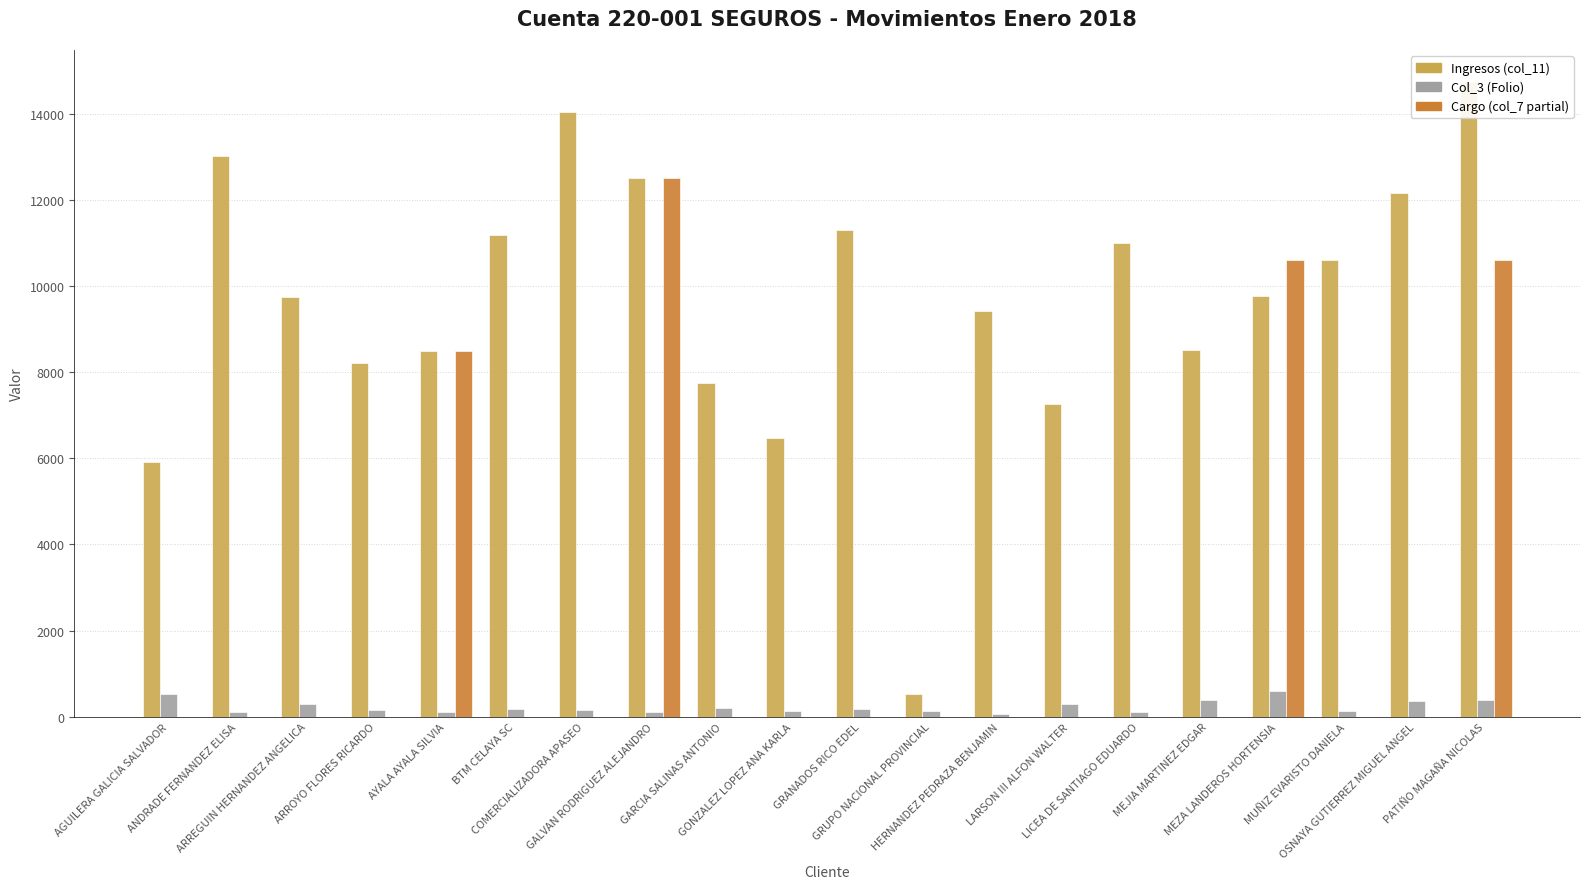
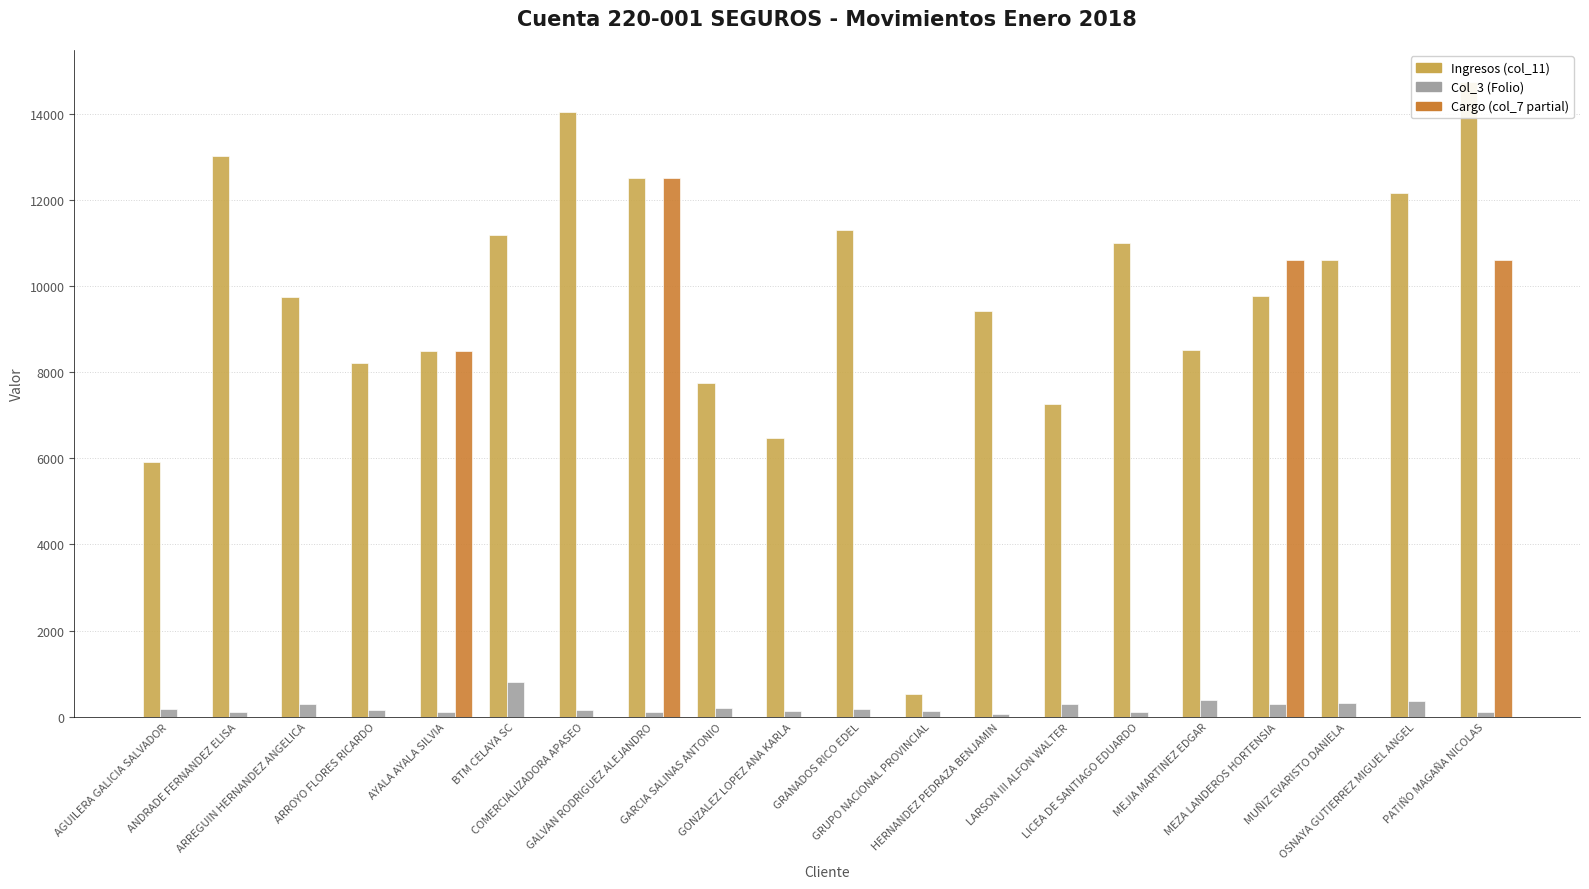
Col_3 (Folio), AGUILERA GALICIA SALVADOR: 500 -> 200
Col_3 (Folio), BTM CELAYA SC: 200 -> 800
Col_3 (Folio), MEZA LANDEROS HORTENSIA: 600 -> 300
Col_3 (Folio), MUÑIZ EVARISTO DANIELA: 100 -> 300
Col_3 (Folio), PATIÑO MAGAÑA NICOLAS: 400 -> 100
